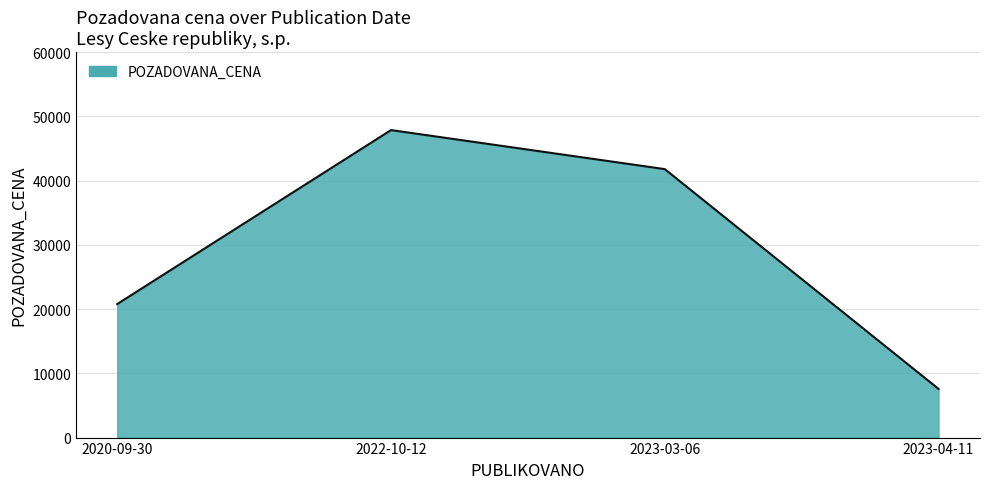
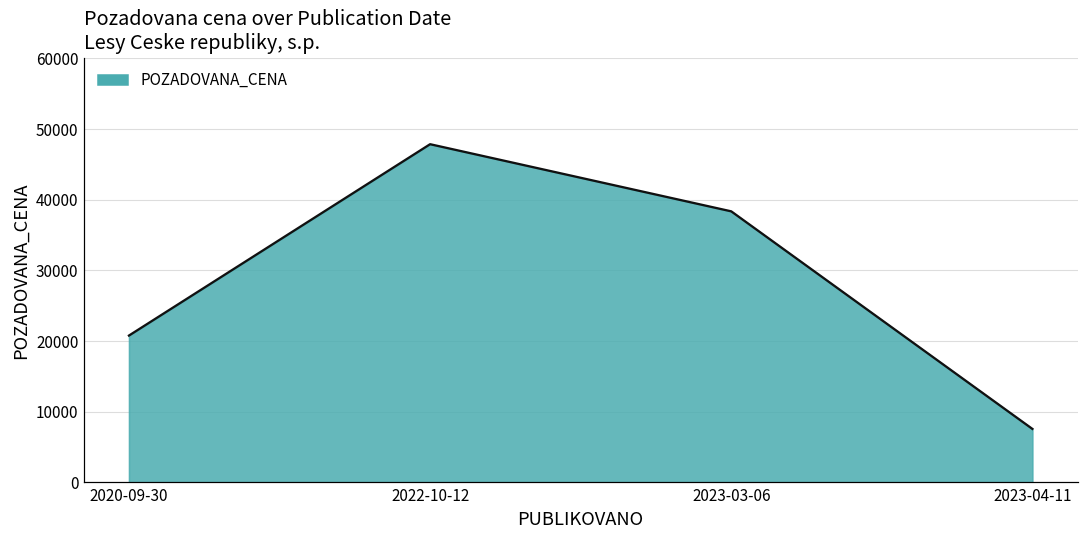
2023-03-06: 42000 -> 38000
